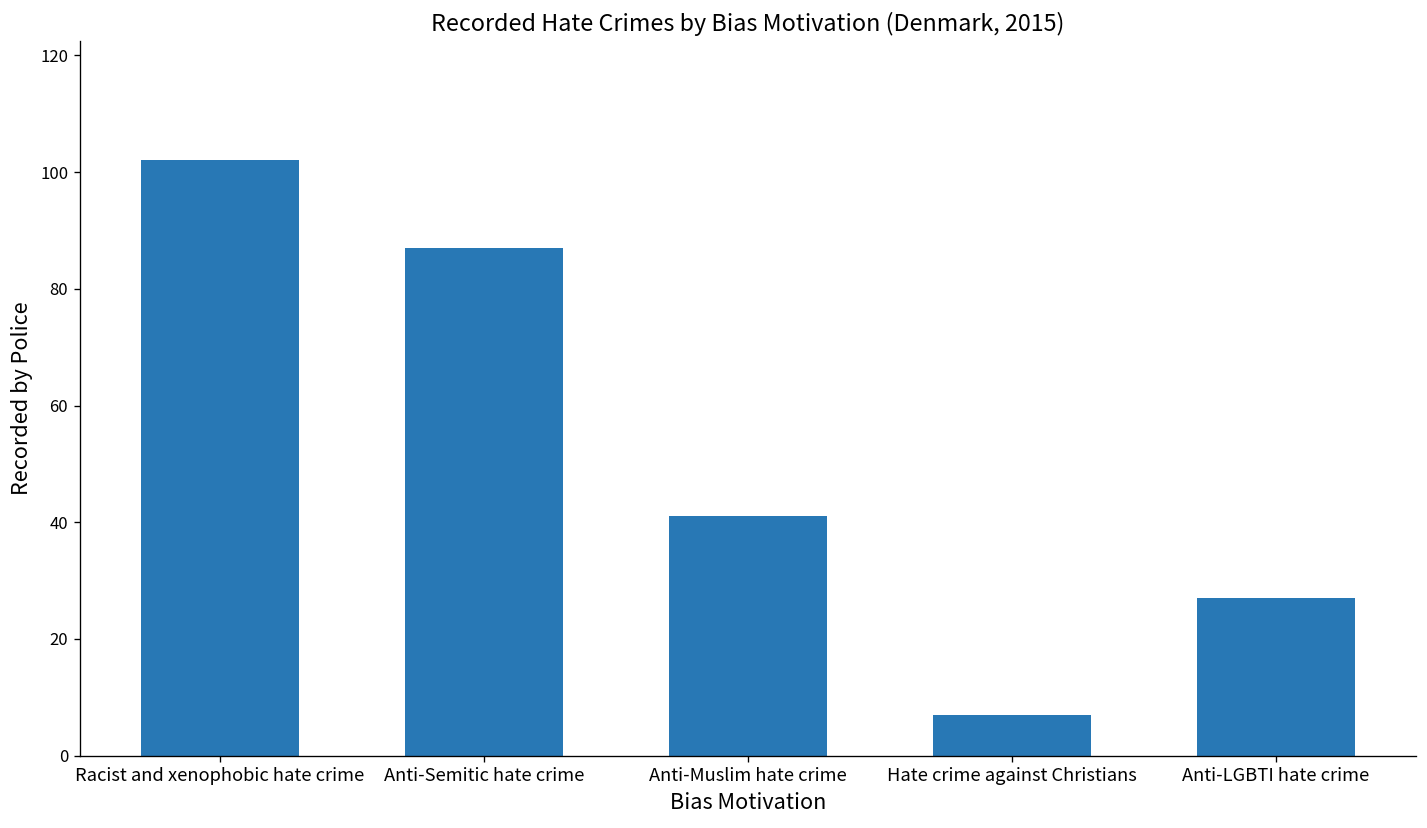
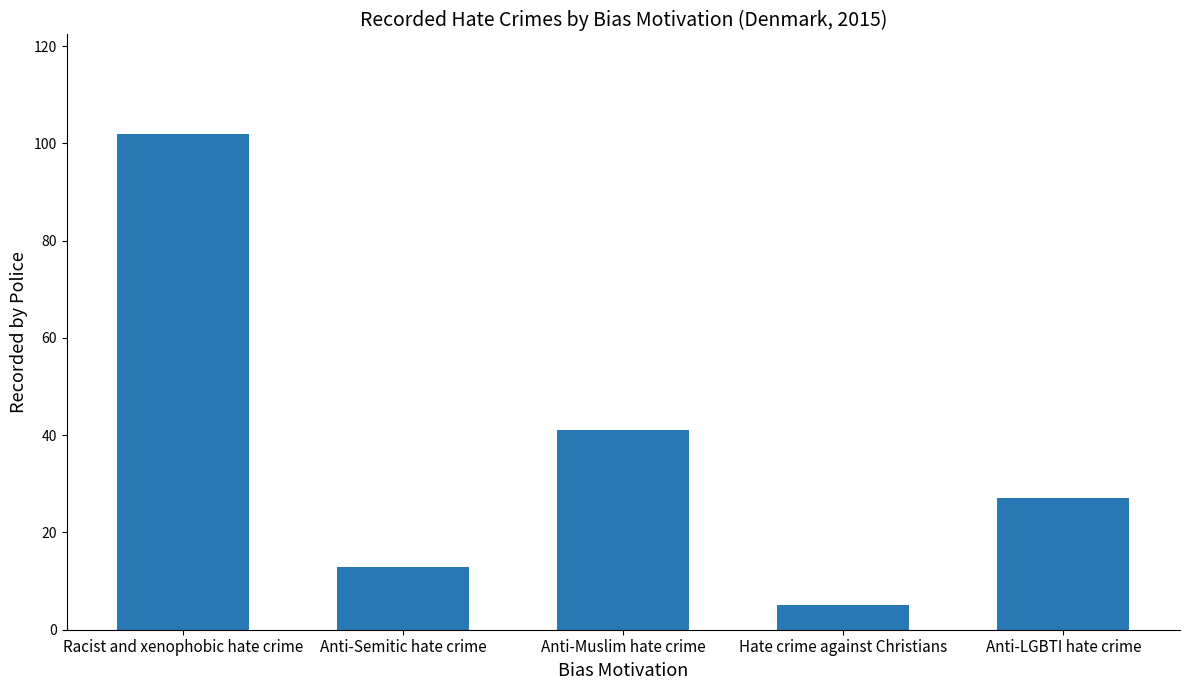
Anti-Semitic hate crime: 87 -> 13
Hate crime against Christians: 7 -> 5
